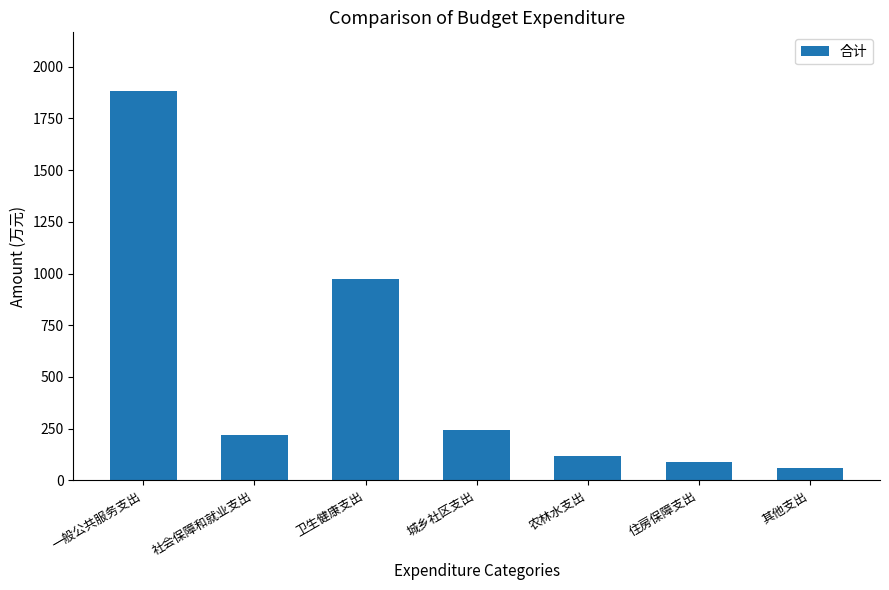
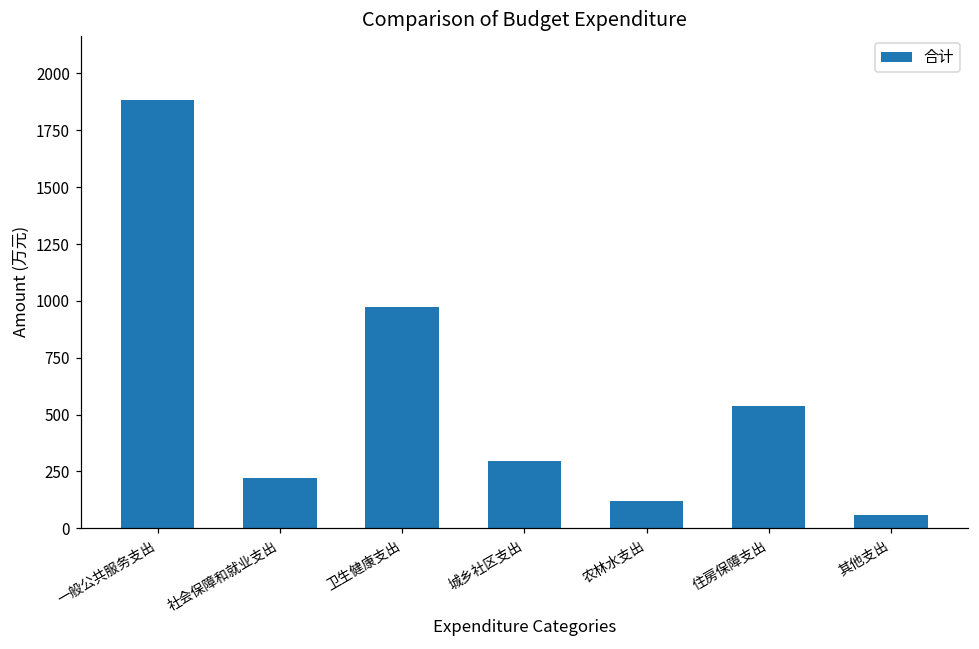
城乡社区支出: 240 -> 300
住房保障支出: 90 -> 540
